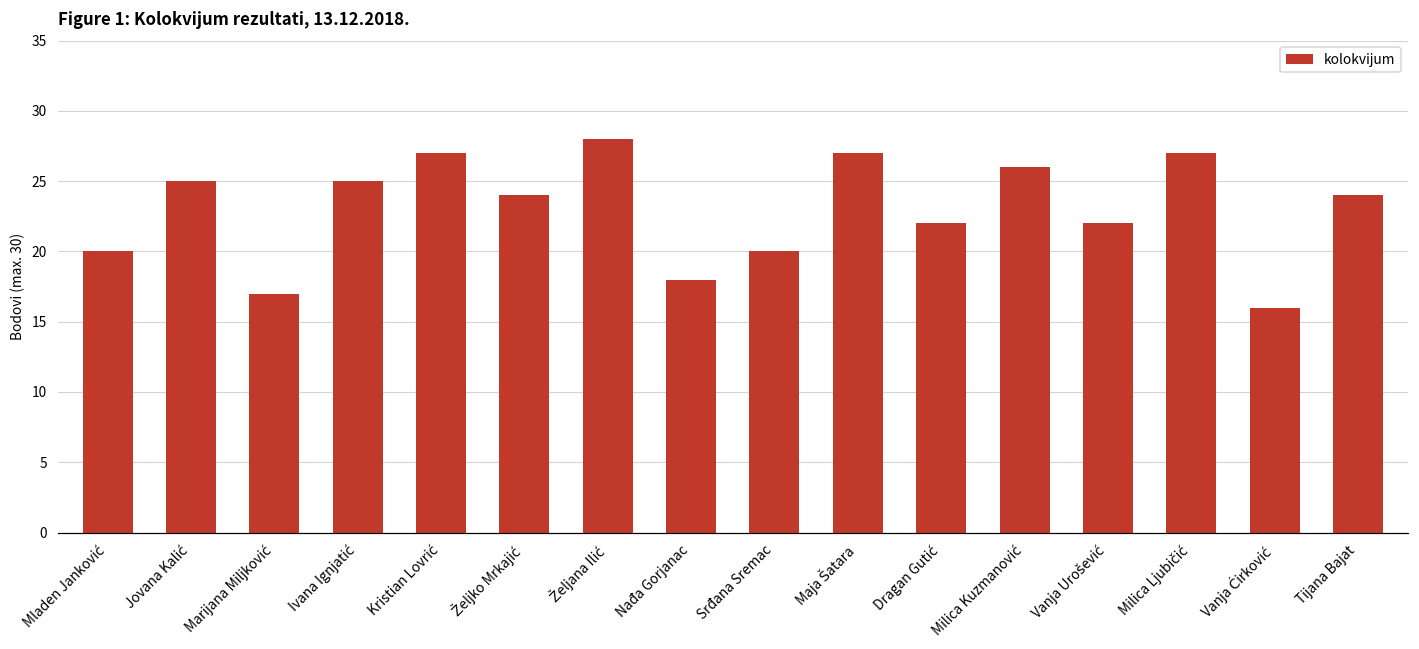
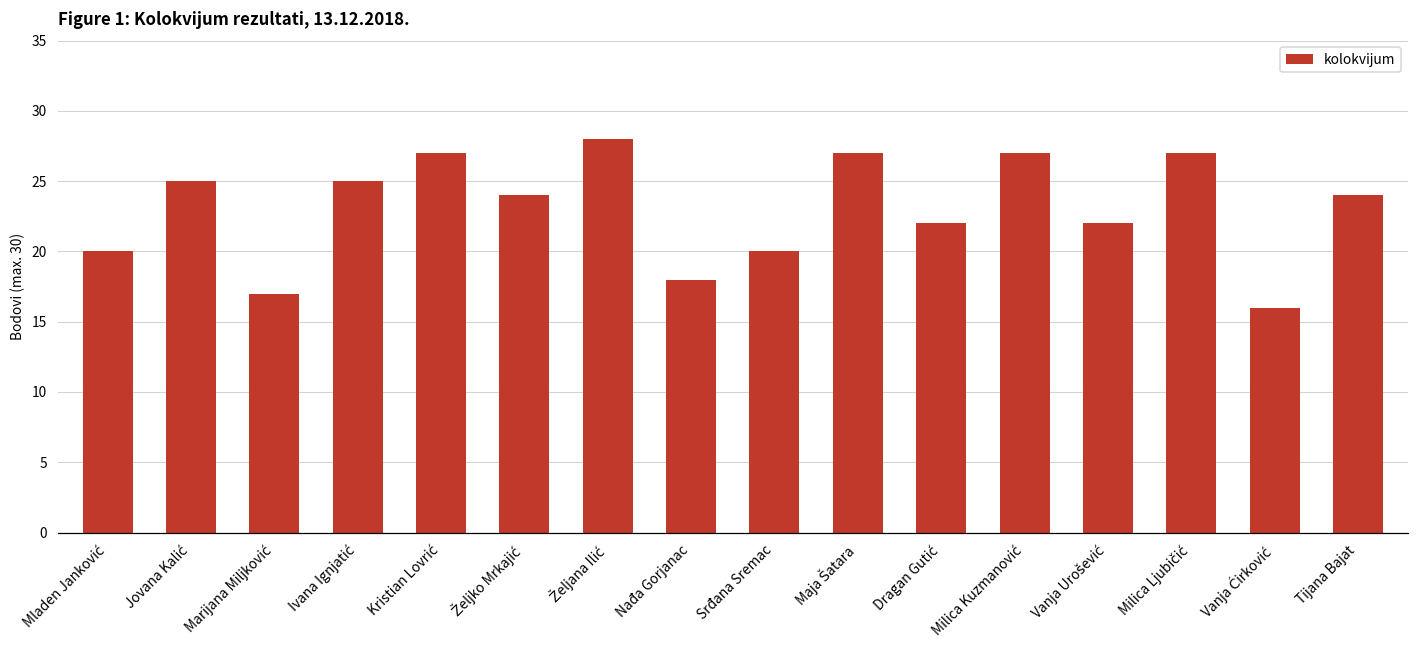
Milica Kuzmanović: 26 -> 27
